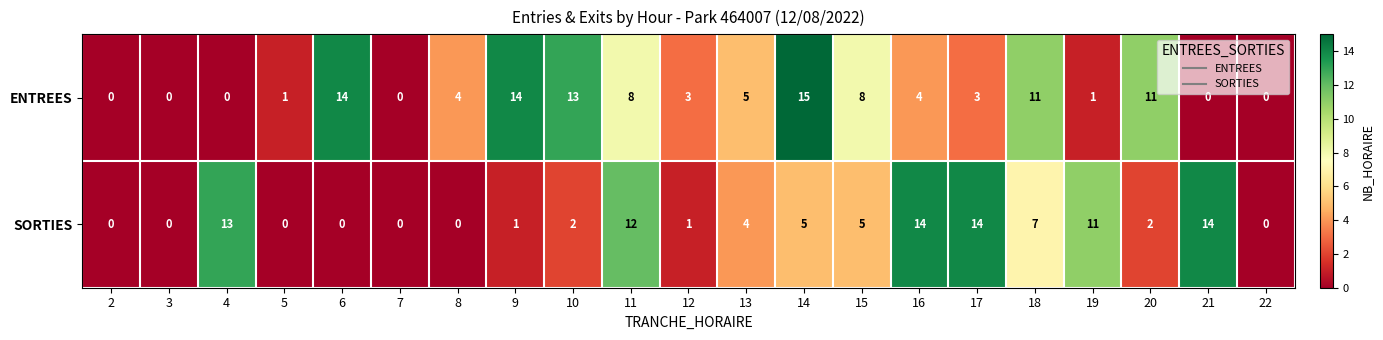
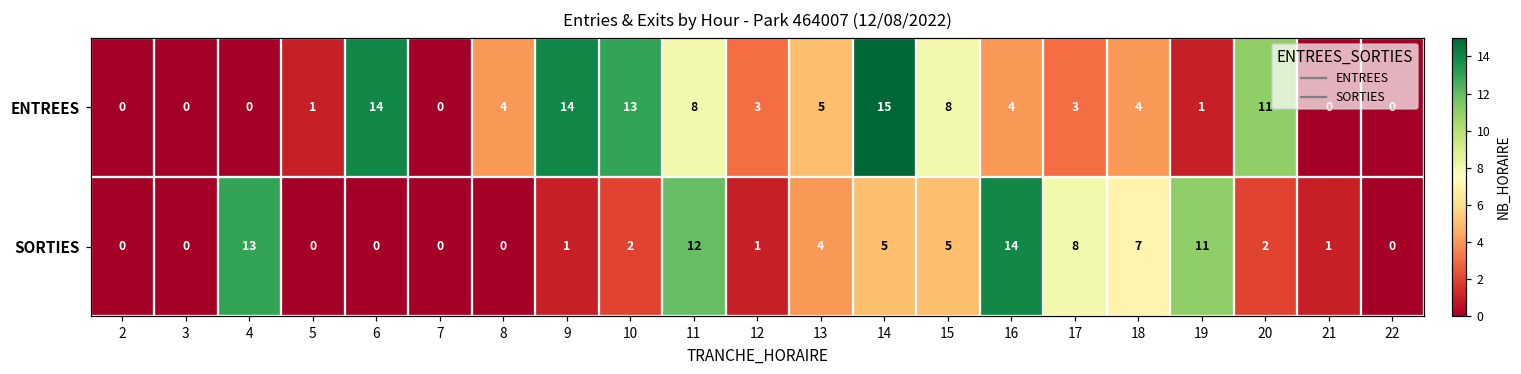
ENTREES, 18: 11 -> 4
SORTIES, 17: 14 -> 8
SORTIES, 21: 14 -> 1
